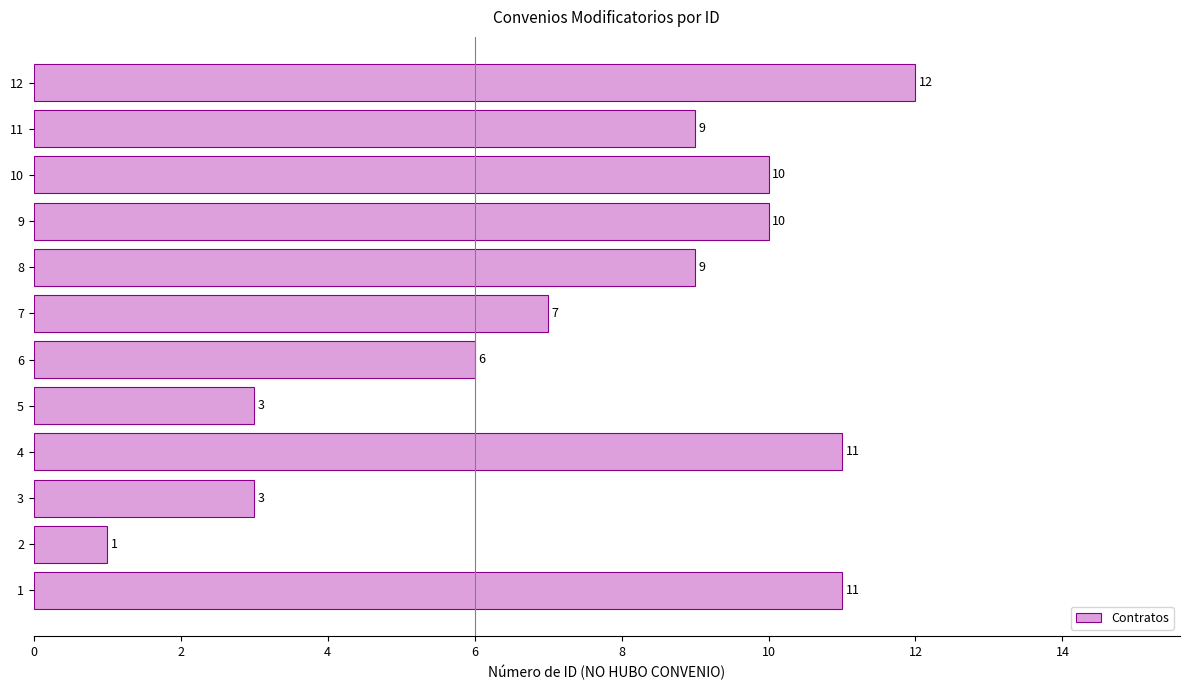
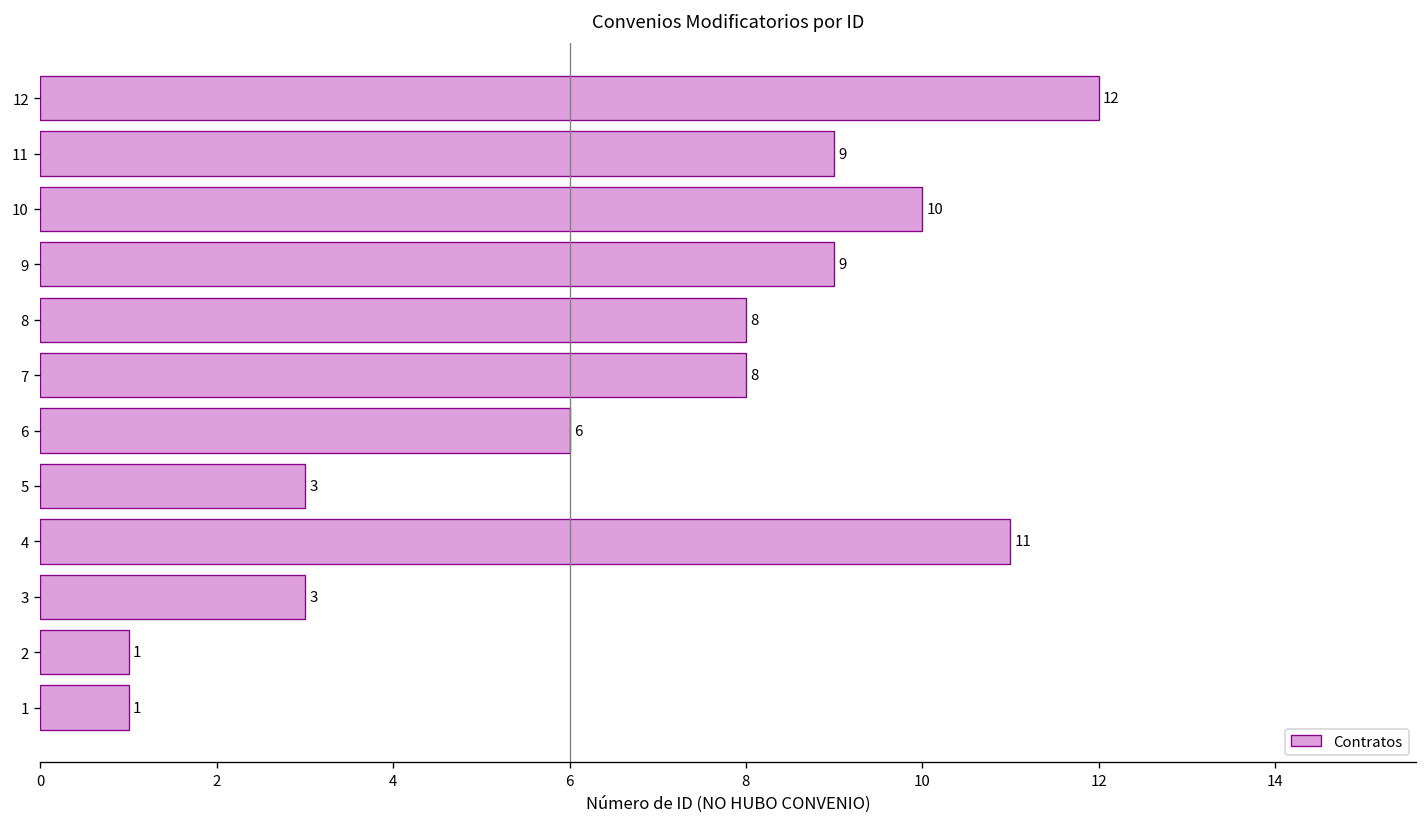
9: 10 -> 9
8: 9 -> 8
7: 7 -> 8
1: 11 -> 1
